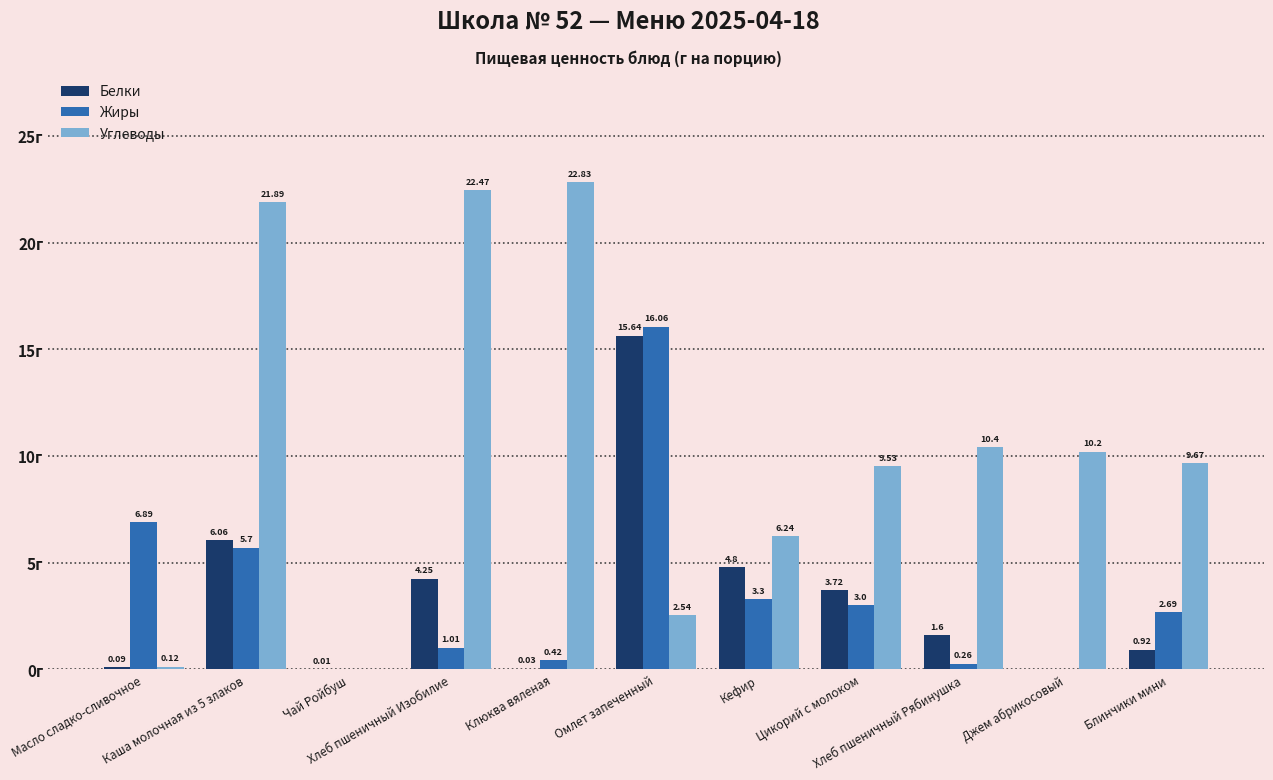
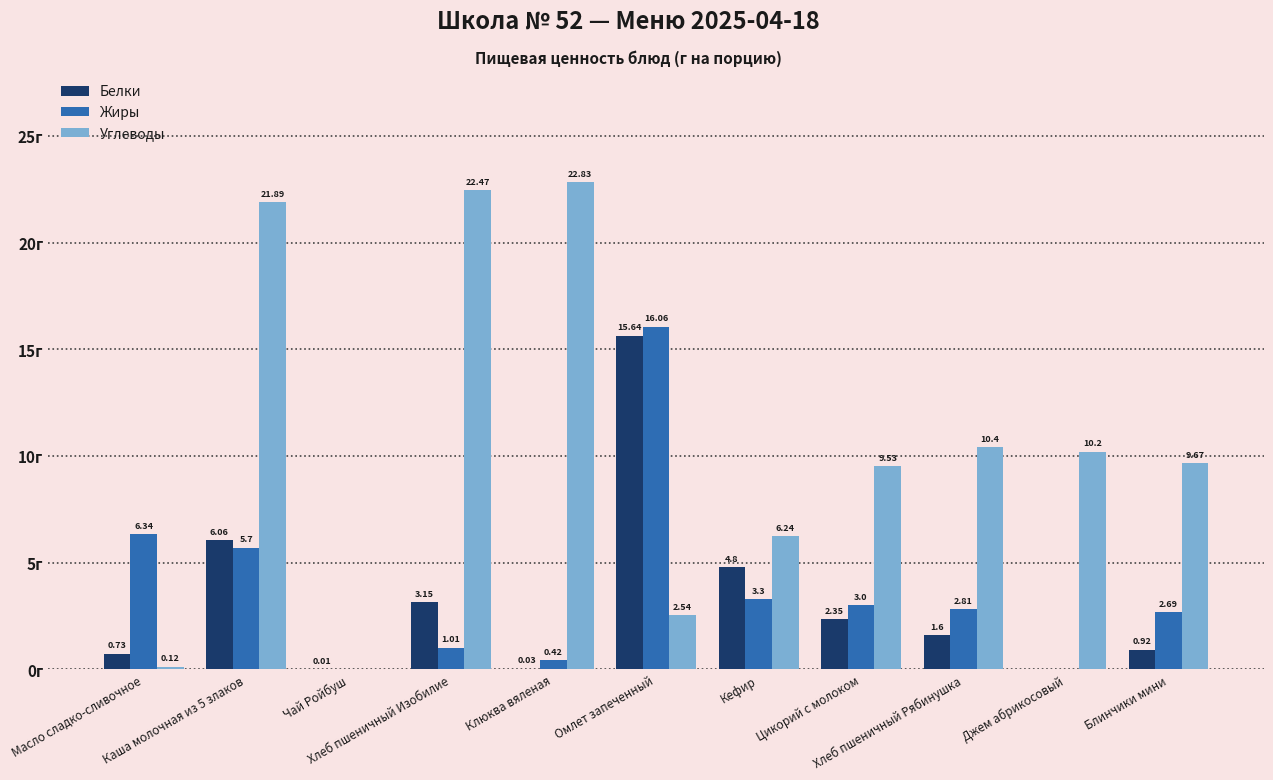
Белки, Масло сладко-сливочное: 0.09 -> 0.73
Жиры, Масло сладко-сливочное: 6.89 -> 6.34
Белки, Хлеб пшеничный Изобилие: 4.25 -> 3.15
Белки, Цикорий с молоком: 3.72 -> 2.35
Жиры, Хлеб пшеничный Рябинушка: 0.26 -> 2.81
